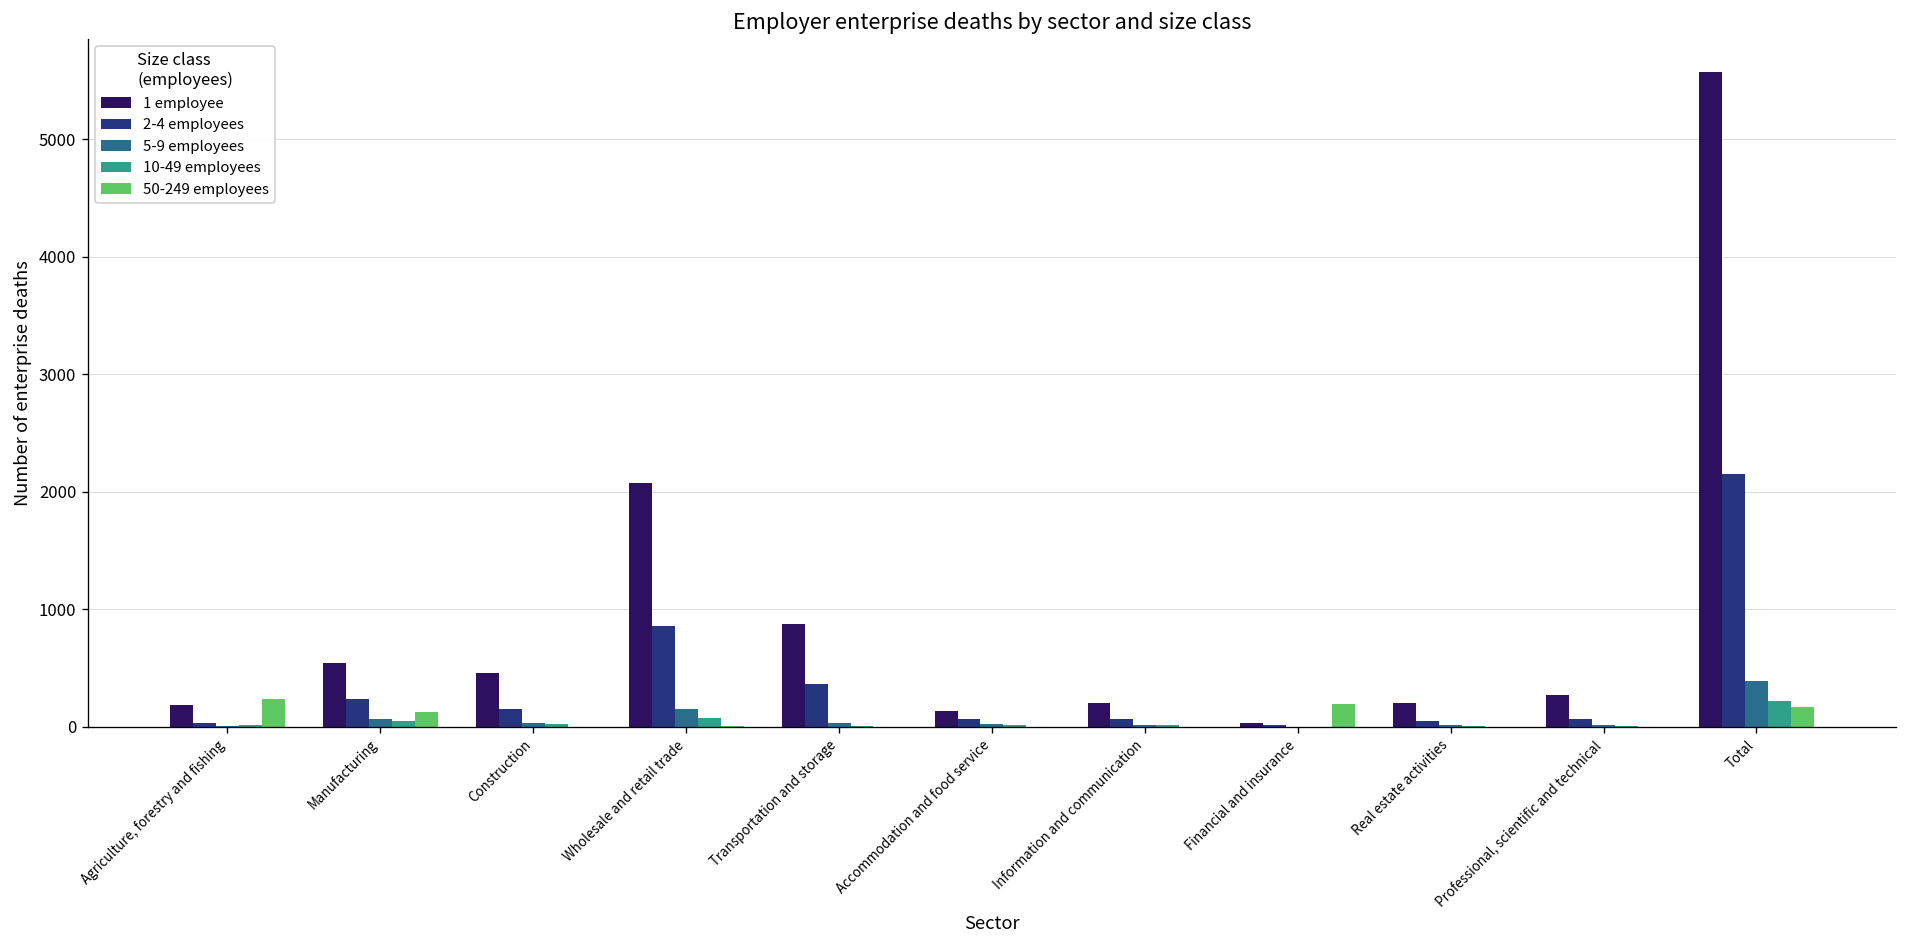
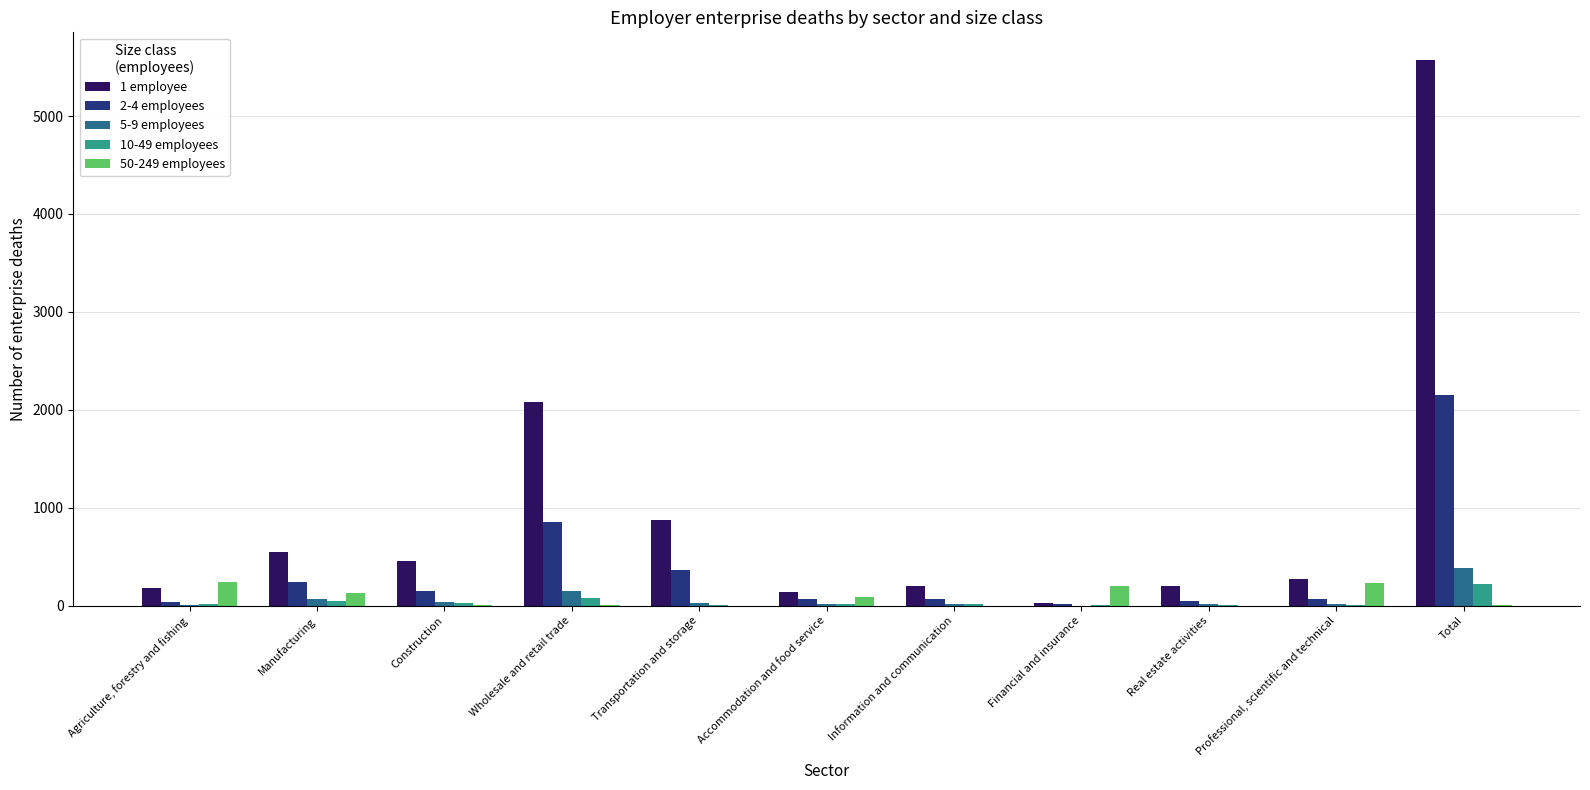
50-249 employees, Accommodation and food service: 0 -> 100
50-249 employees, Professional, scientific and technical: 0 -> 200
50-249 employees, Total: 200 -> 0
